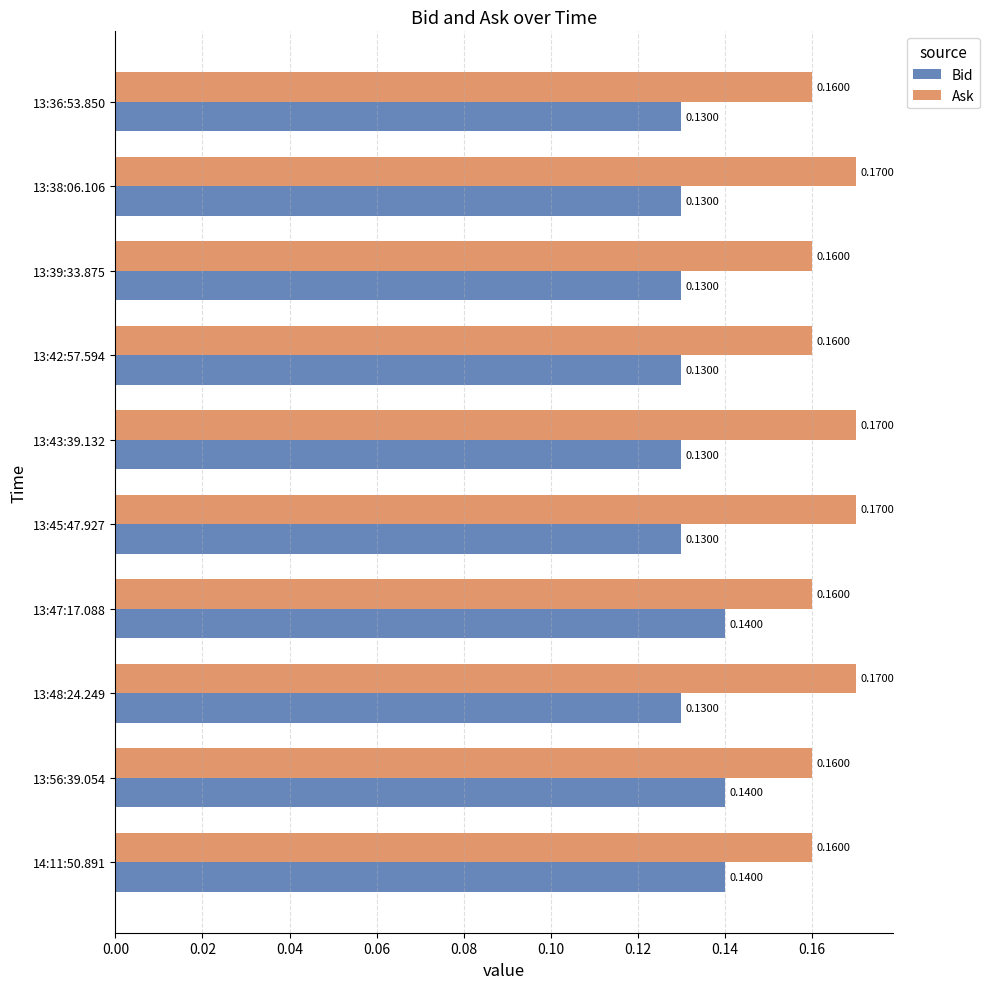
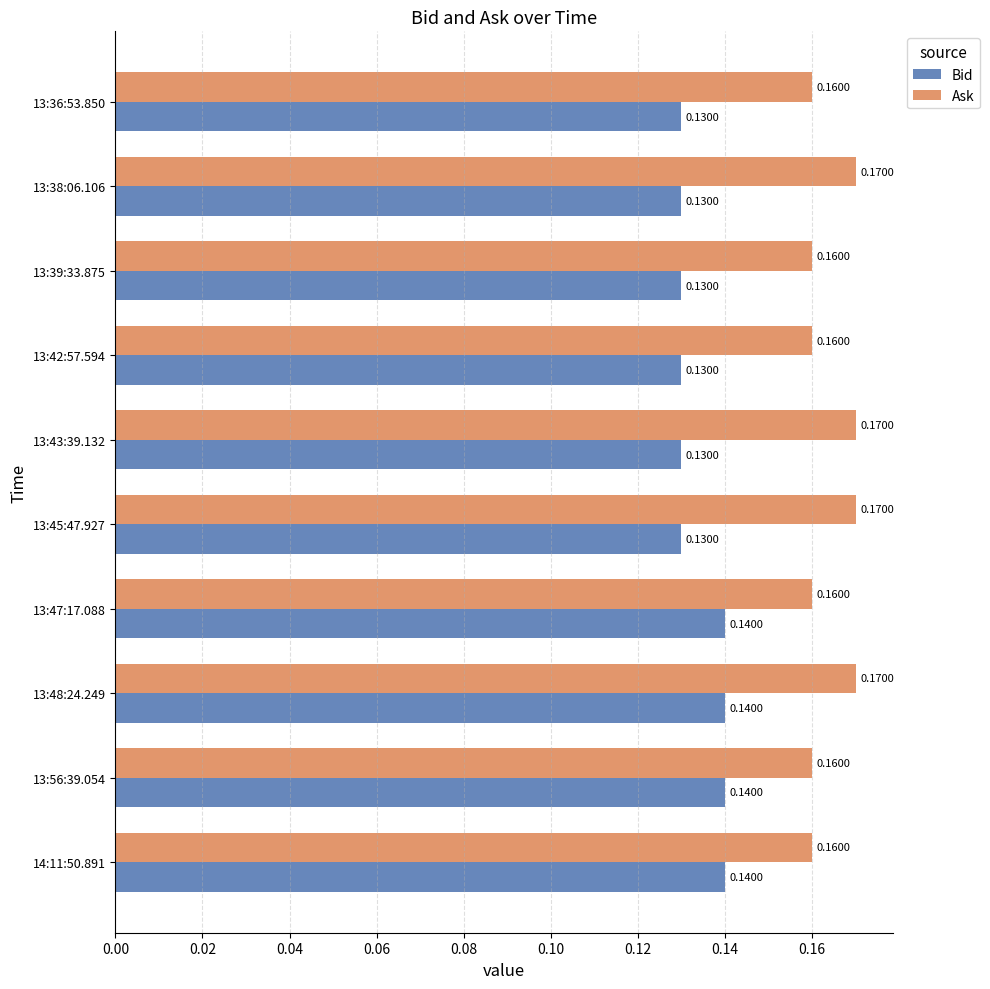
Bid, 13:48:24.249: 0.1300 -> 0.1400
